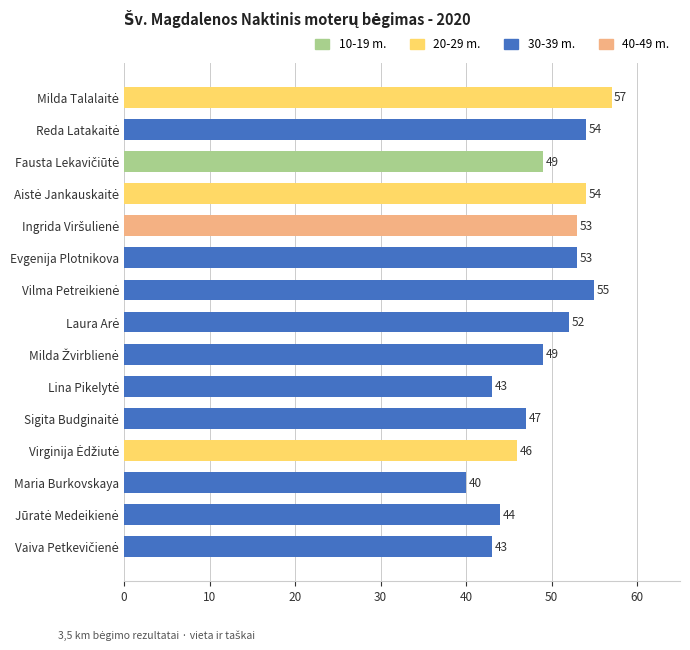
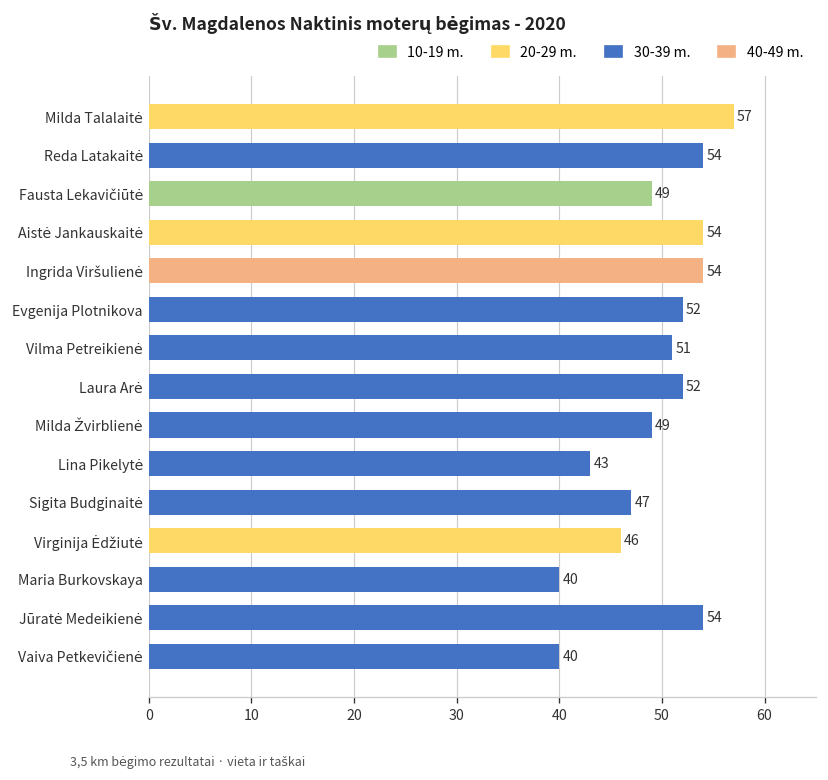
Ingrida Viršulienė: 53 -> 54
Evgenija Plotnikova: 53 -> 52
Vilma Petreikienė: 55 -> 51
Jūratė Medeikienė: 44 -> 54
Vaiva Petkevičienė: 43 -> 40
